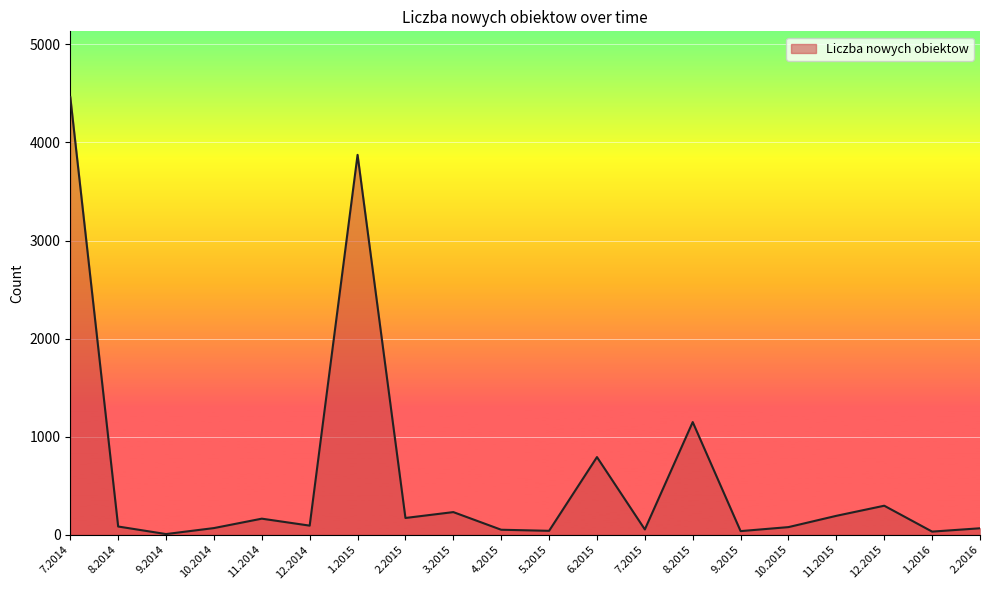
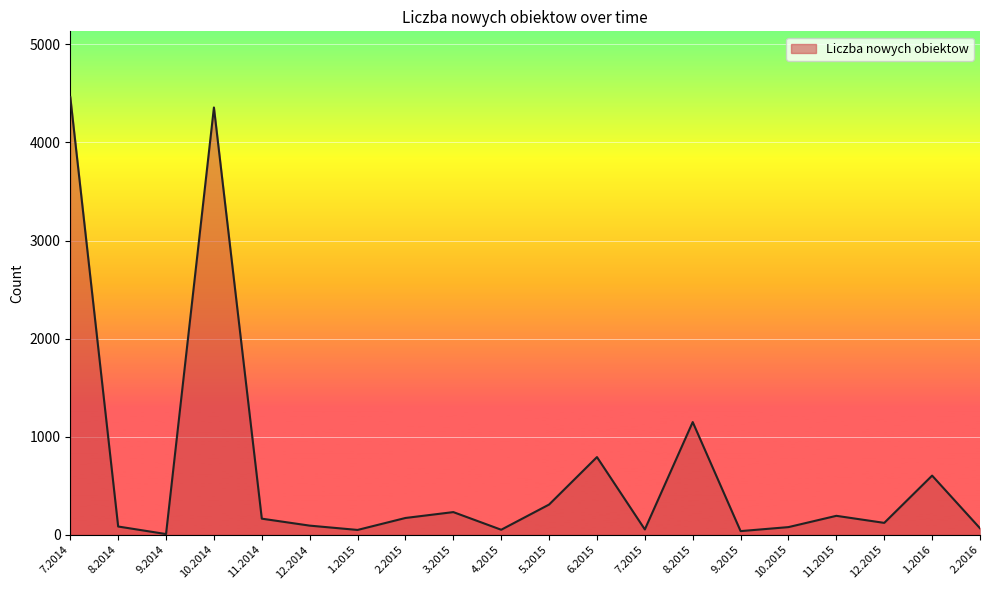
10.2014: 100 -> 4400
1.2015: 3900 -> 0
5.2015: 0 -> 300
12.2015: 300 -> 100
1.2016: 0 -> 600
